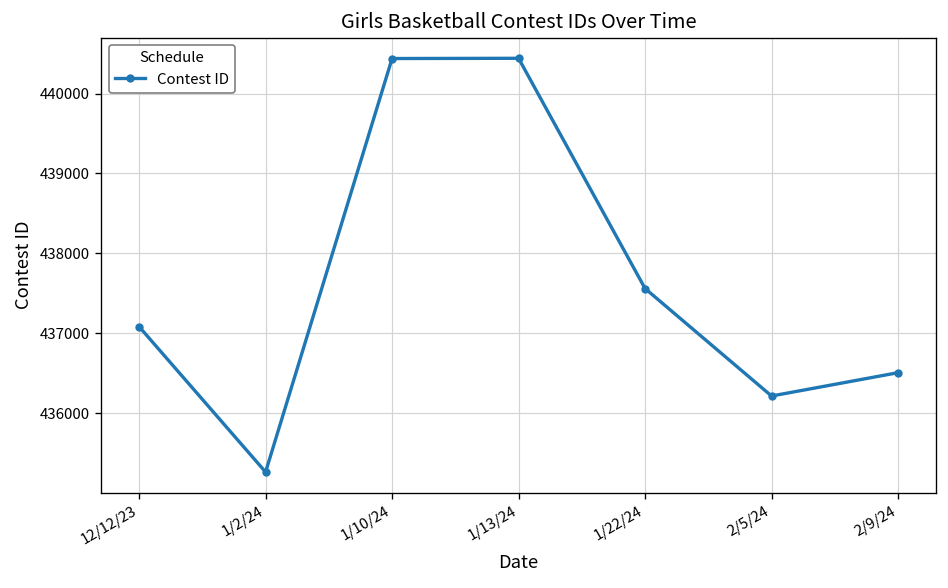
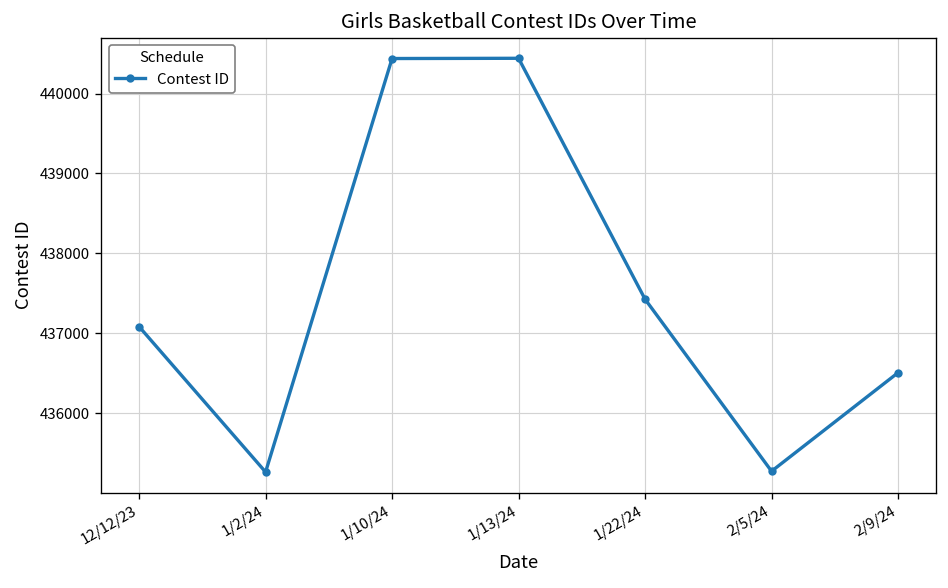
1/22/24: 437600 -> 437400
2/5/24: 436200 -> 435300
